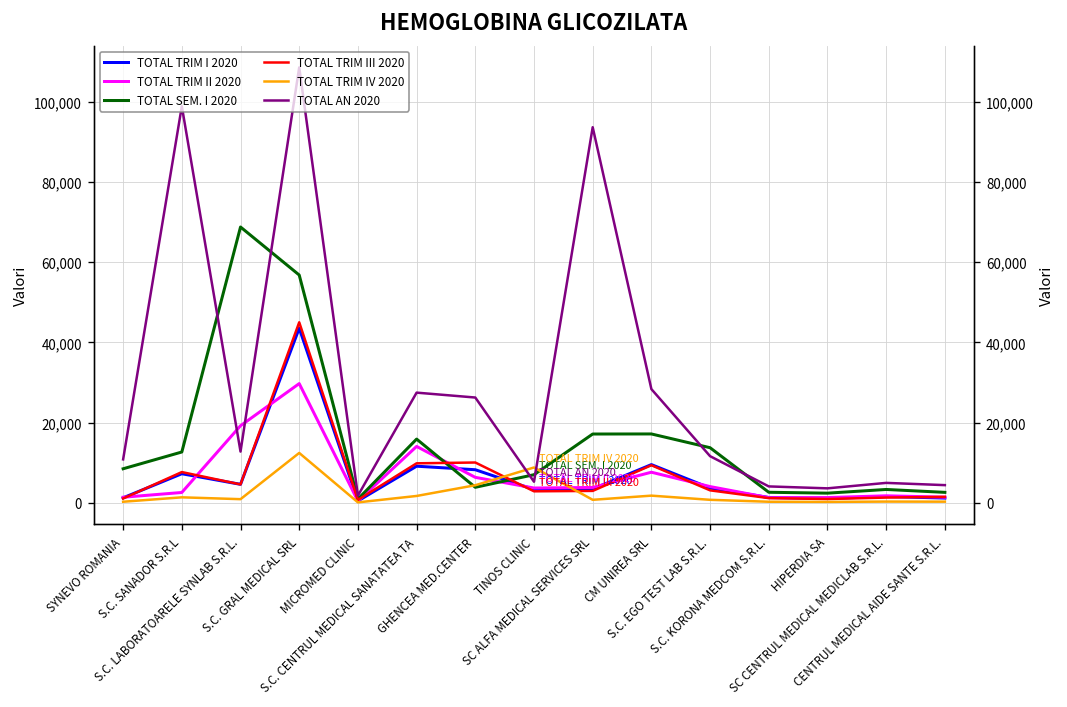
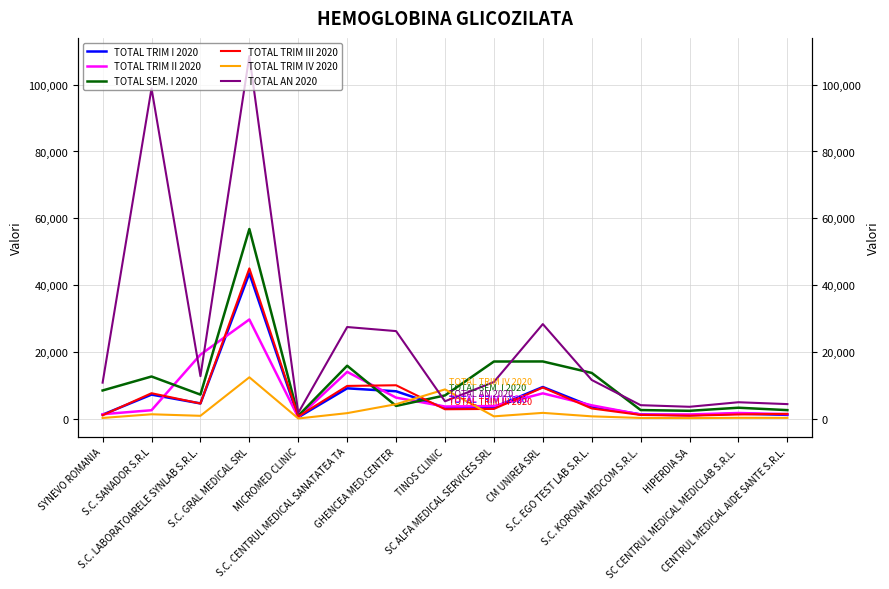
TOTAL SEM. I 2020, S.C. LABORATOARELE SYNLAB S.R.L.: 69,000 -> 7,000
TOTAL AN 2020, SC ALFA MEDICAL SERVICES SRL: 94,000 -> 11,000
